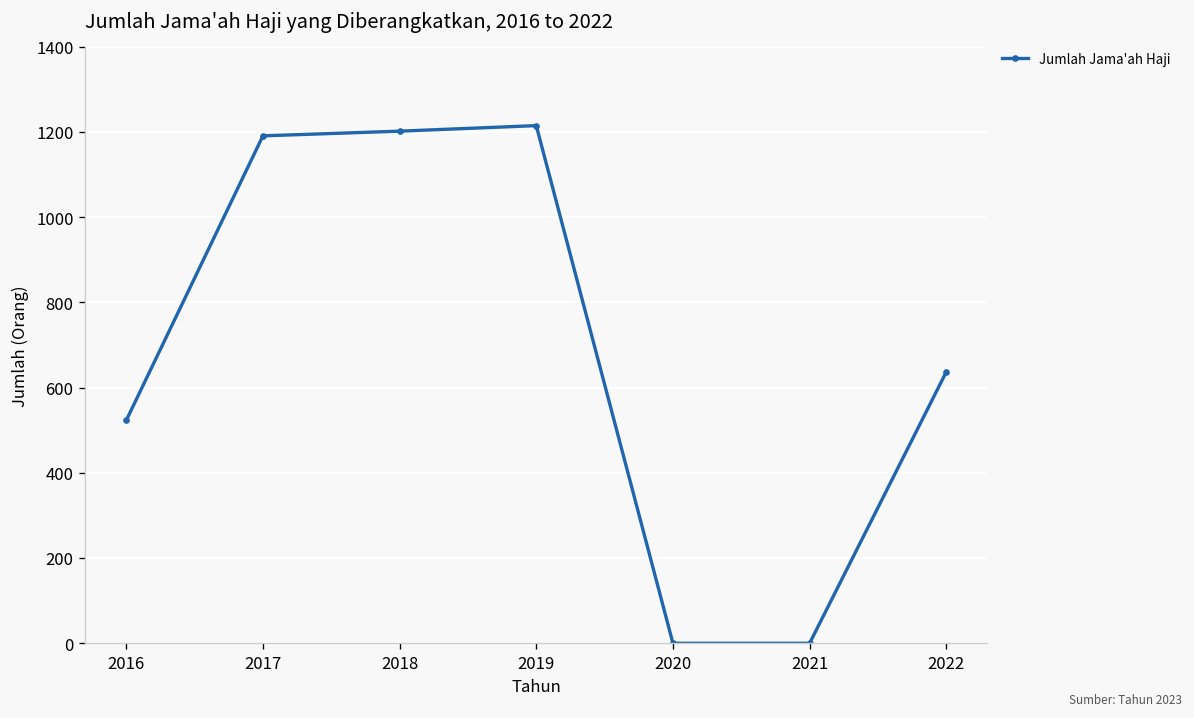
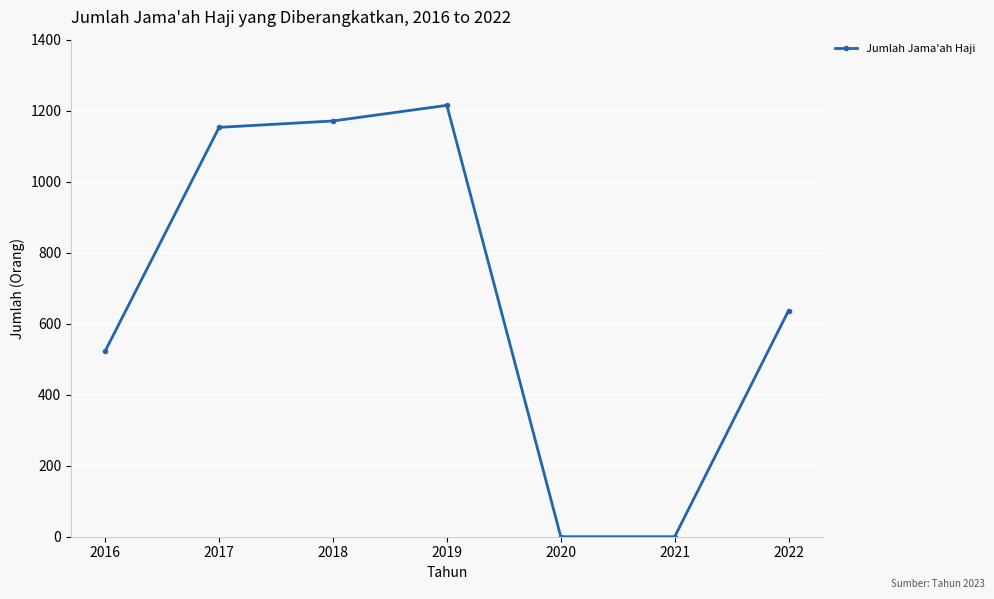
2017: 1190 -> 1150
2018: 1200 -> 1170
